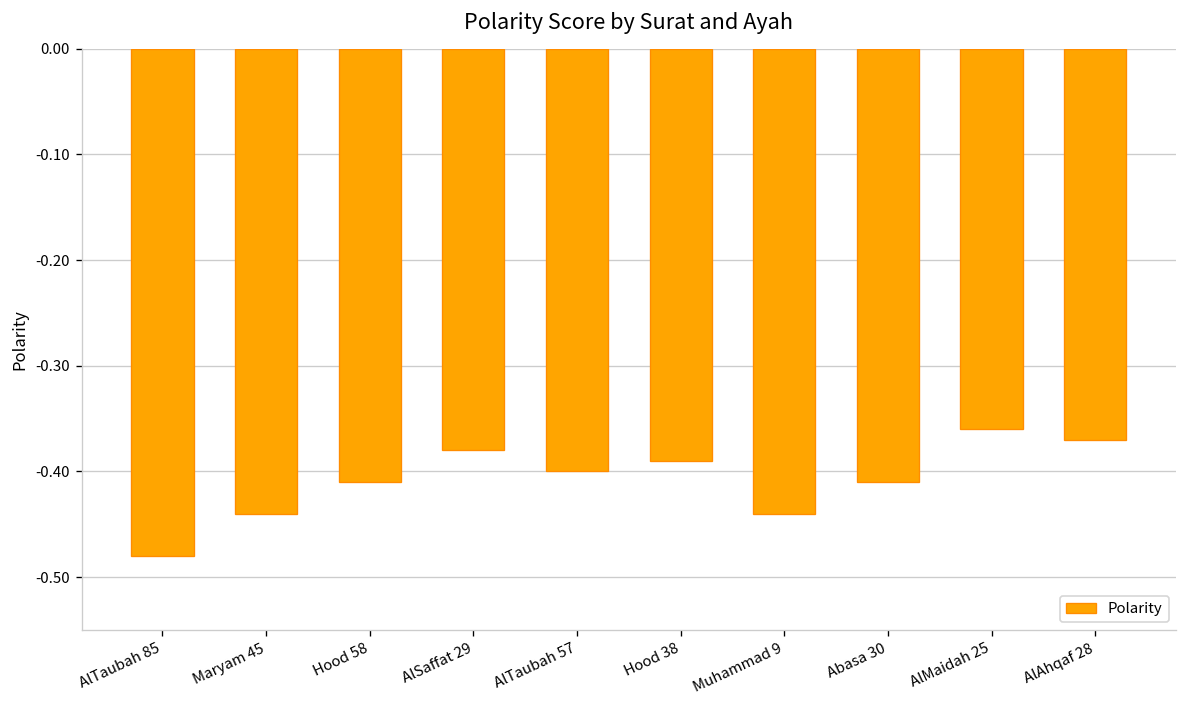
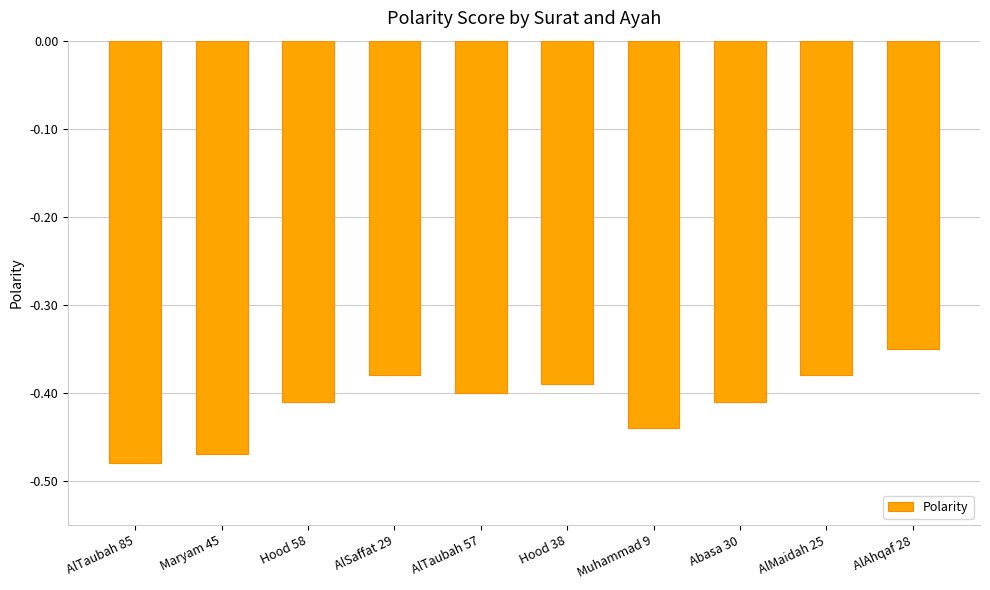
Maryam 45: -0.44 -> -0.47
AlMaidah 25: -0.36 -> -0.38
AlAhqaf 28: -0.37 -> -0.35
